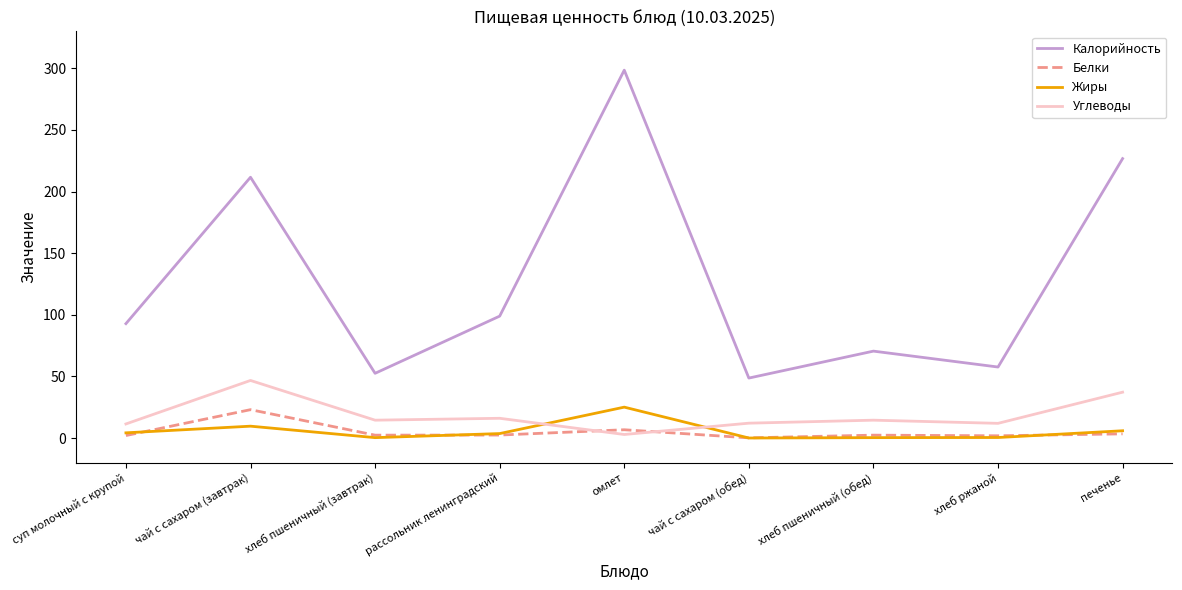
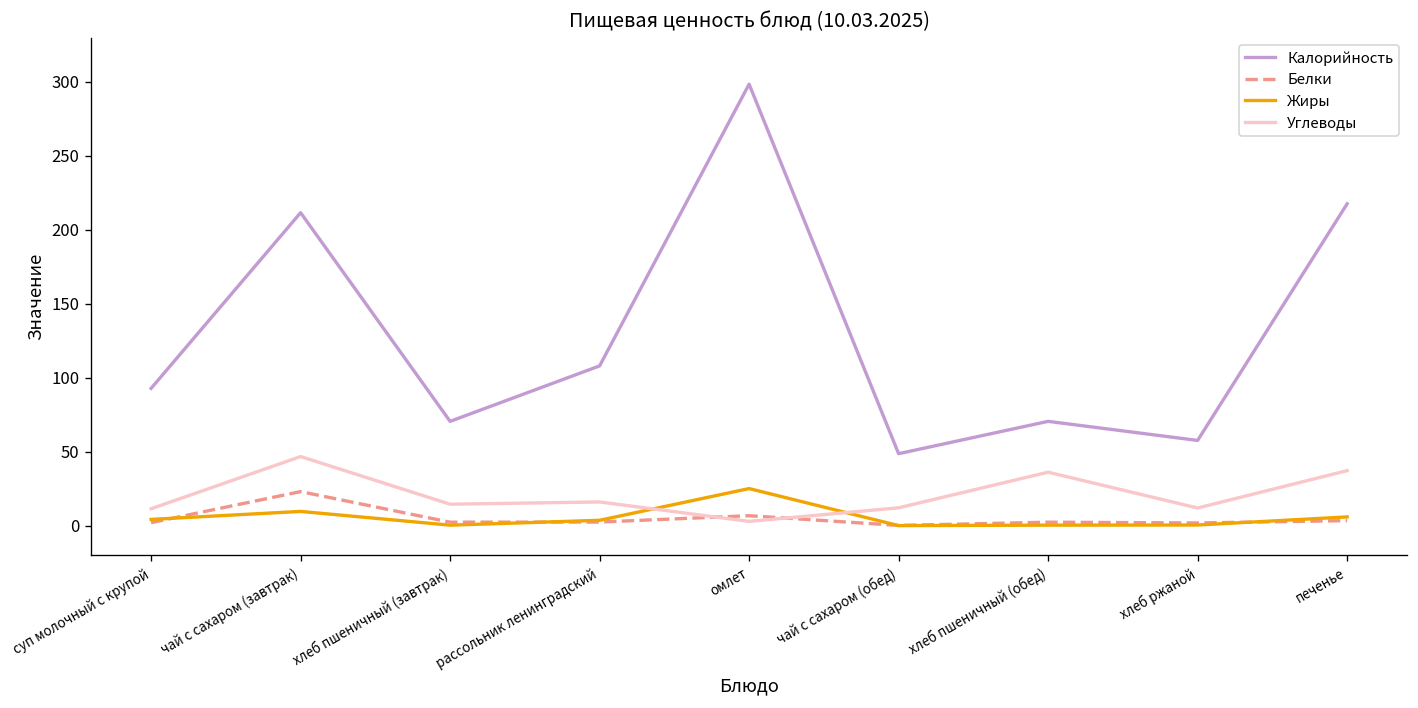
Калорийность, хлеб пшеничный (завтрак): 53 -> 71
Калорийность, рассольник ленинградский: 99 -> 108
Углеводы, хлеб пшеничный (обед): 14 -> 36
Калорийность, печенье: 227 -> 218
